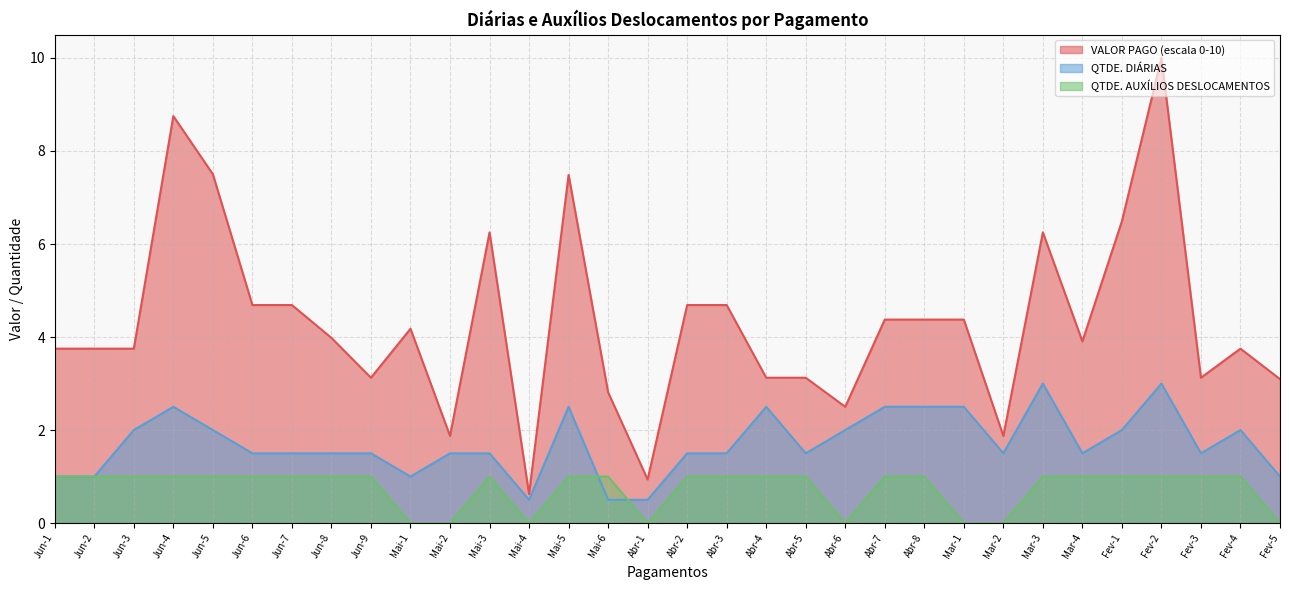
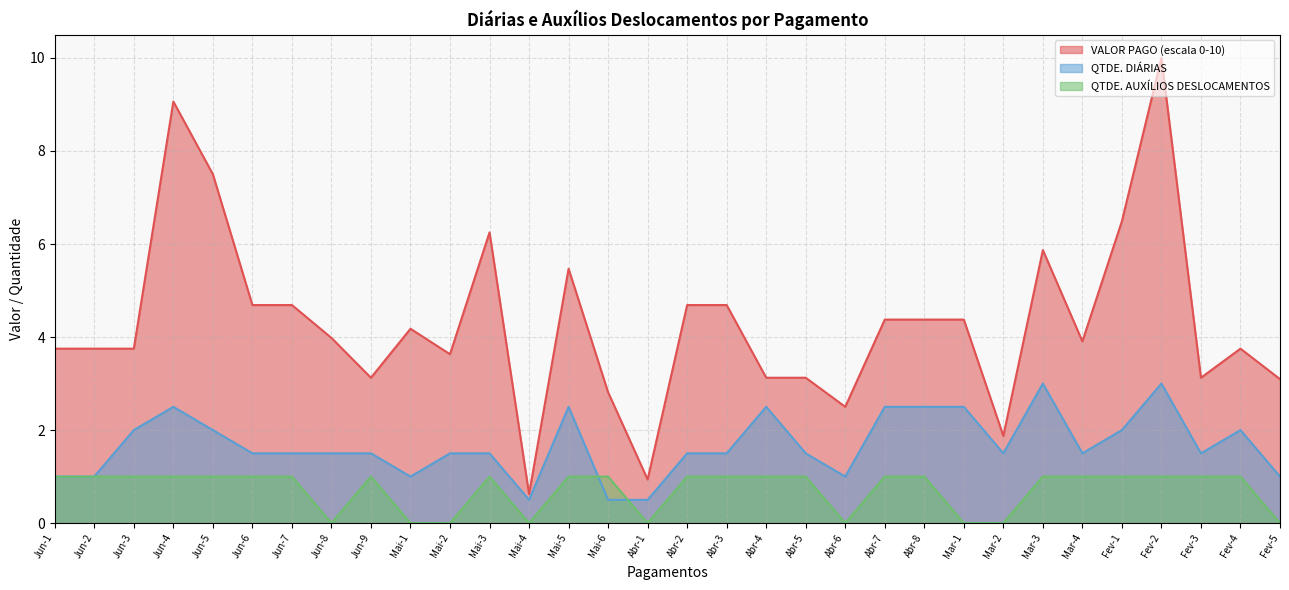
VALOR PAGO (escala 0-10), Jun-4: 8.8 -> 9.1
QTDE. AUXÍLIOS DESLOCAMENTOS, Jun-8: 1 -> 0
VALOR PAGO (escala 0-10), Mai-2: 1.9 -> 3.6
VALOR PAGO (escala 0-10), Mai-5: 7.5 -> 5.5
QTDE. DIÁRIAS, Abr-6: 2 -> 1
VALOR PAGO (escala 0-10), Mar-3: 6.3 -> 5.9
